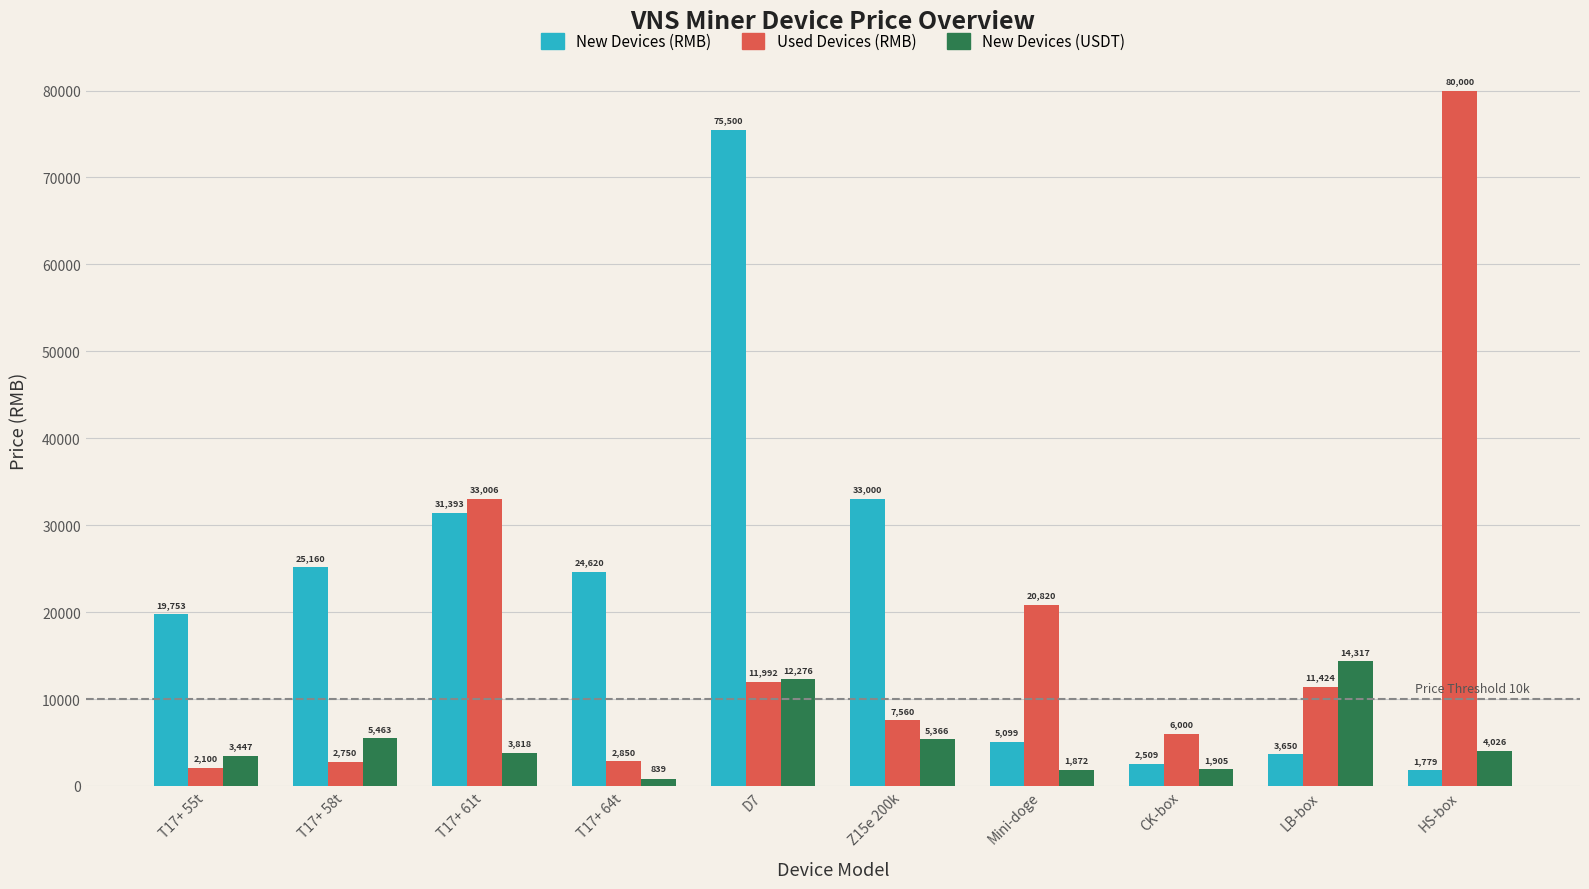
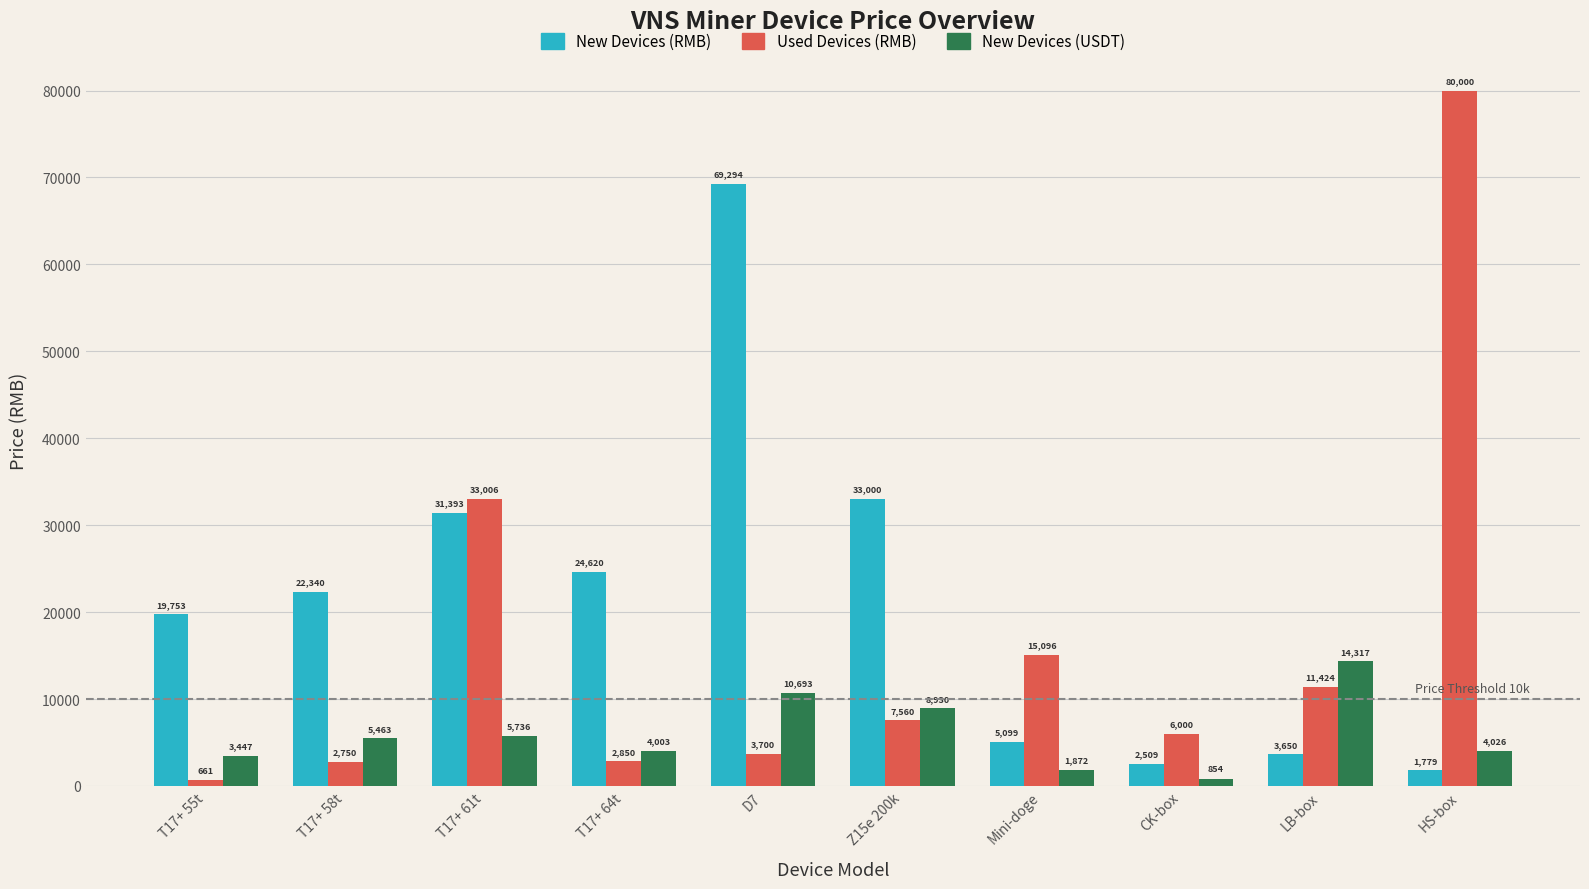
Used Devices (RMB), T17+ 55t: 2,100 -> 661
New Devices (RMB), T17+ 58t: 25,160 -> 22,340
New Devices (USDT), T17+ 61t: 3,818 -> 5,736
New Devices (USDT), T17+ 64t: 839 -> 4,003
New Devices (RMB), D7: 75,500 -> 69,294
Used Devices (RMB), D7: 11,992 -> 3,700
New Devices (USDT), D7: 12,276 -> 10,693
New Devices (USDT), Z15e 200k: 5,366 -> 8,930
Used Devices (RMB), Mini-doge: 20,820 -> 15,096
New Devices (USDT), CK-box: 1,905 -> 854
